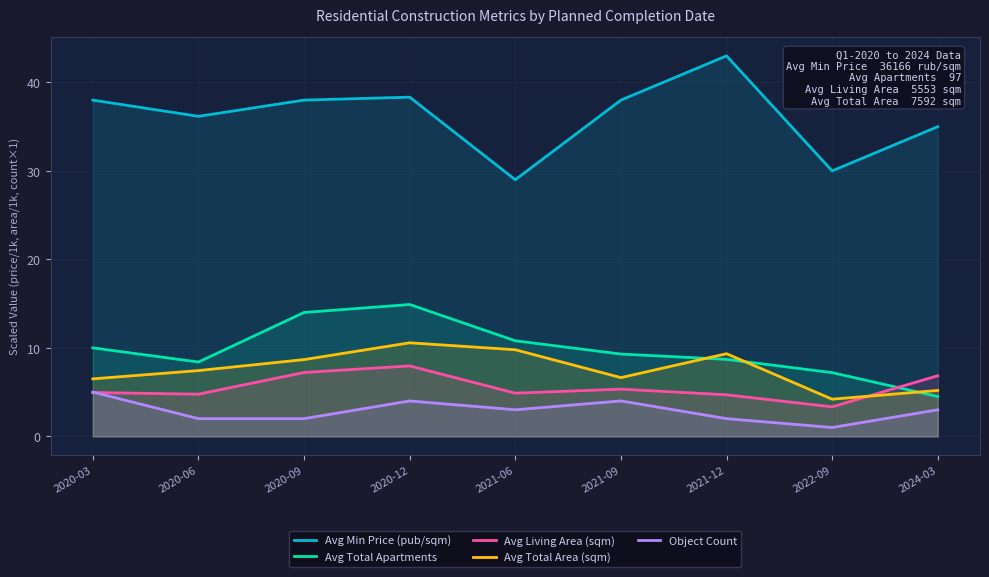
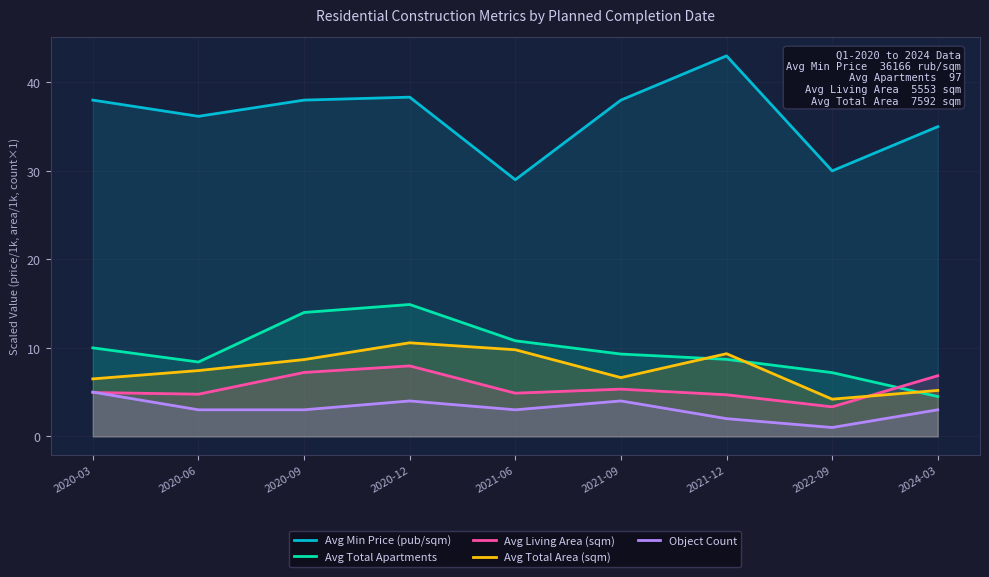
Object Count, 2020-06: 2 -> 3
Object Count, 2020-09: 2 -> 3
